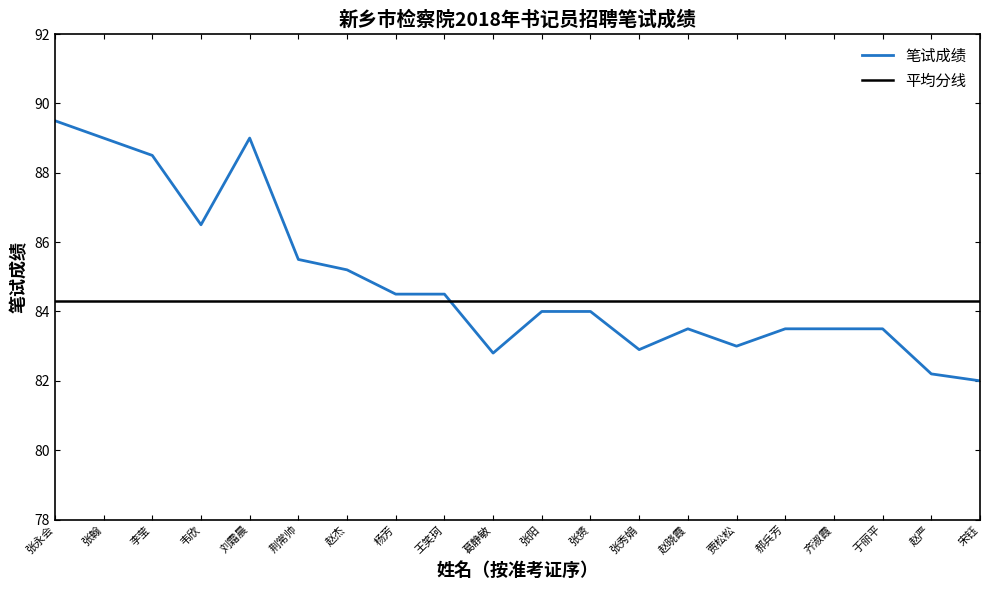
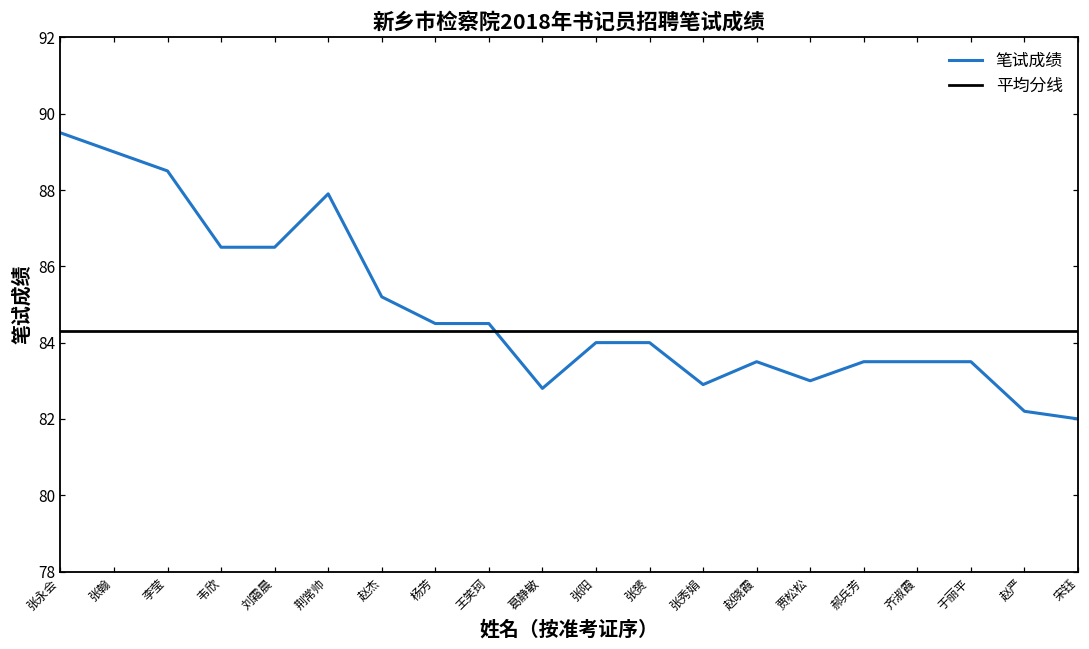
笔试成绩, 刘霜晨: 89.0 -> 86.5
笔试成绩, 荆常帅: 85.5 -> 87.9
